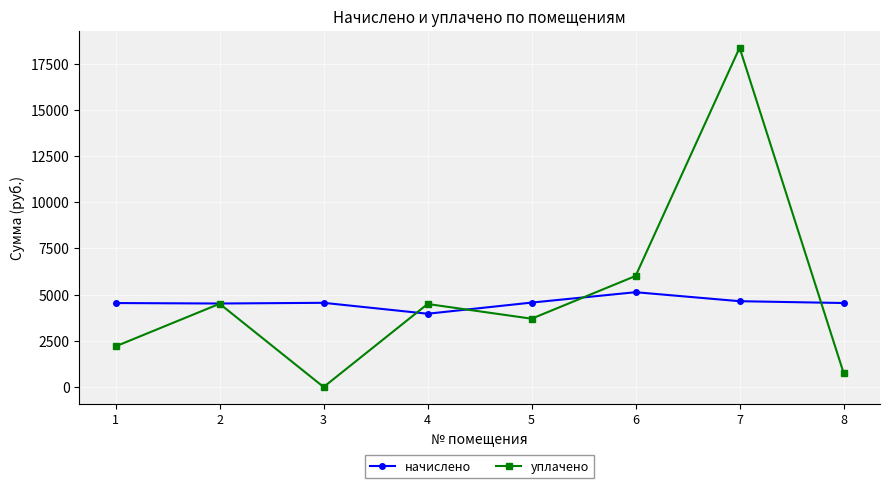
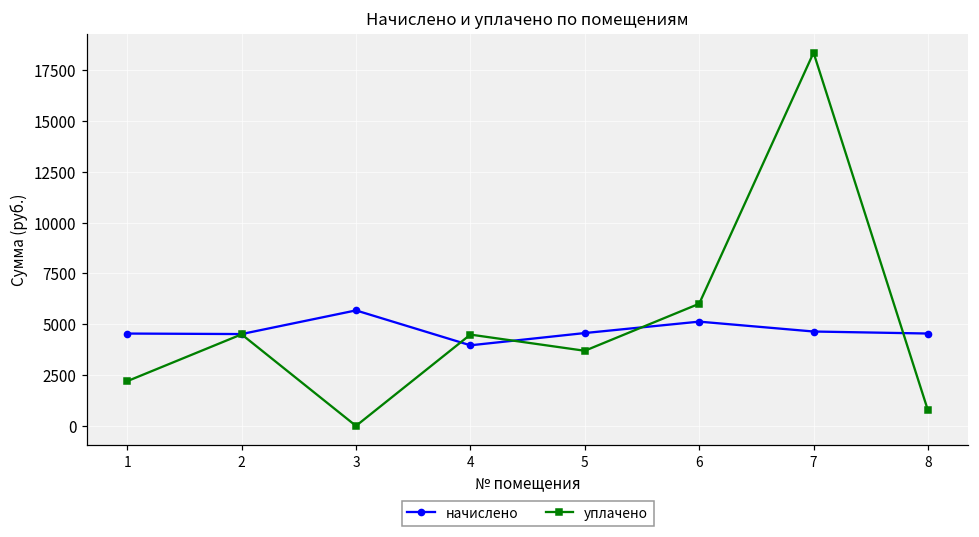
начислено, 3: 4600 -> 5700
